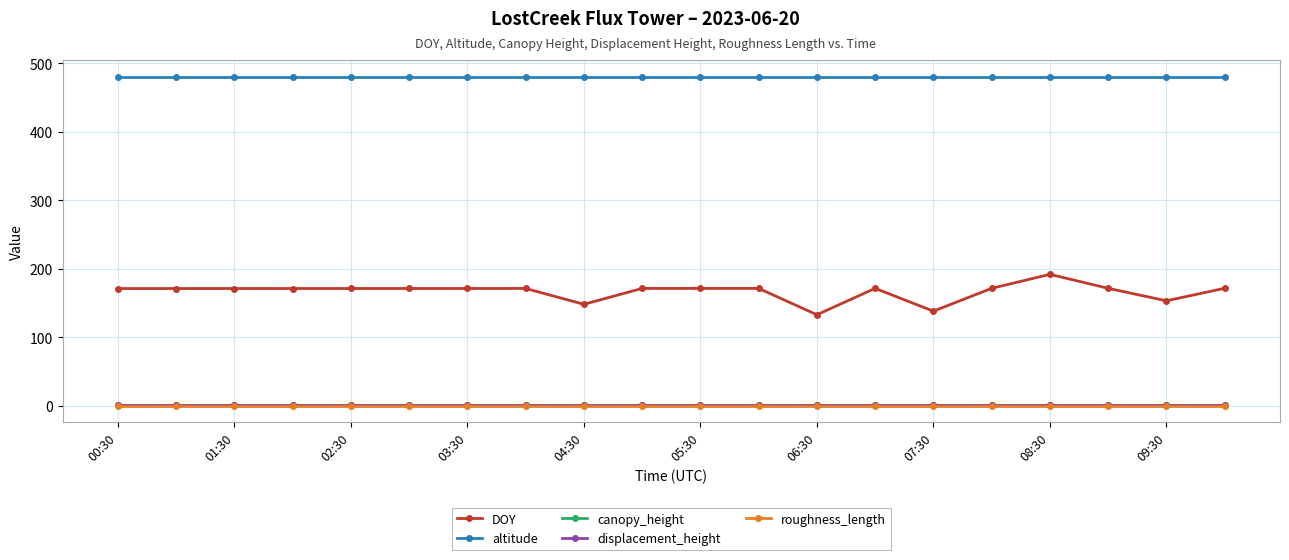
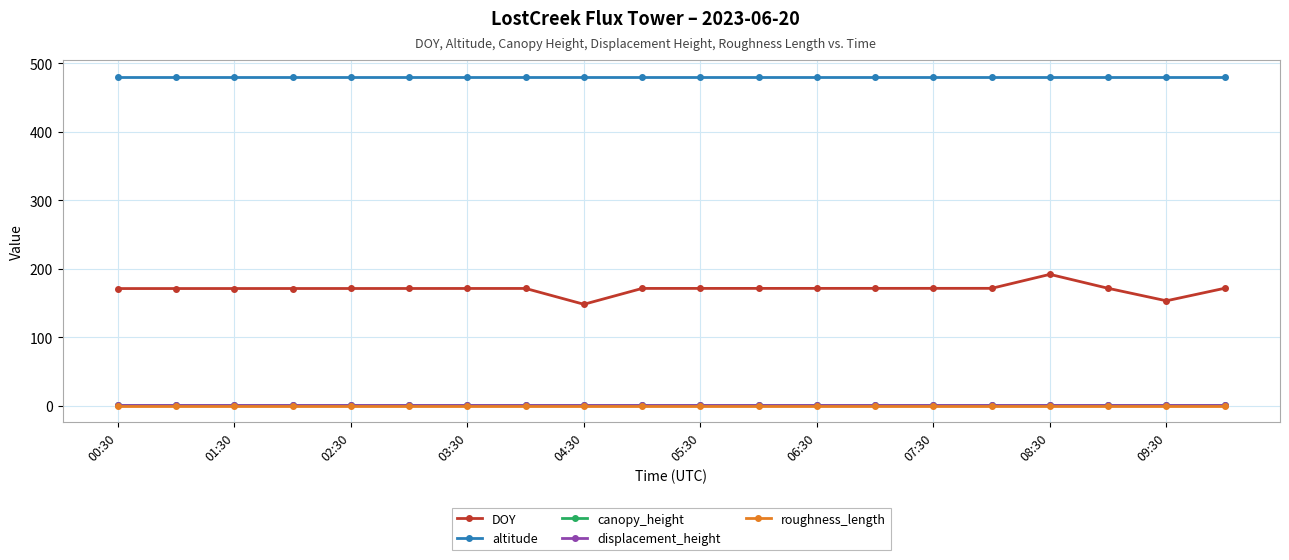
DOY, 06:30: 130 -> 170
DOY, 07:30: 140 -> 170
